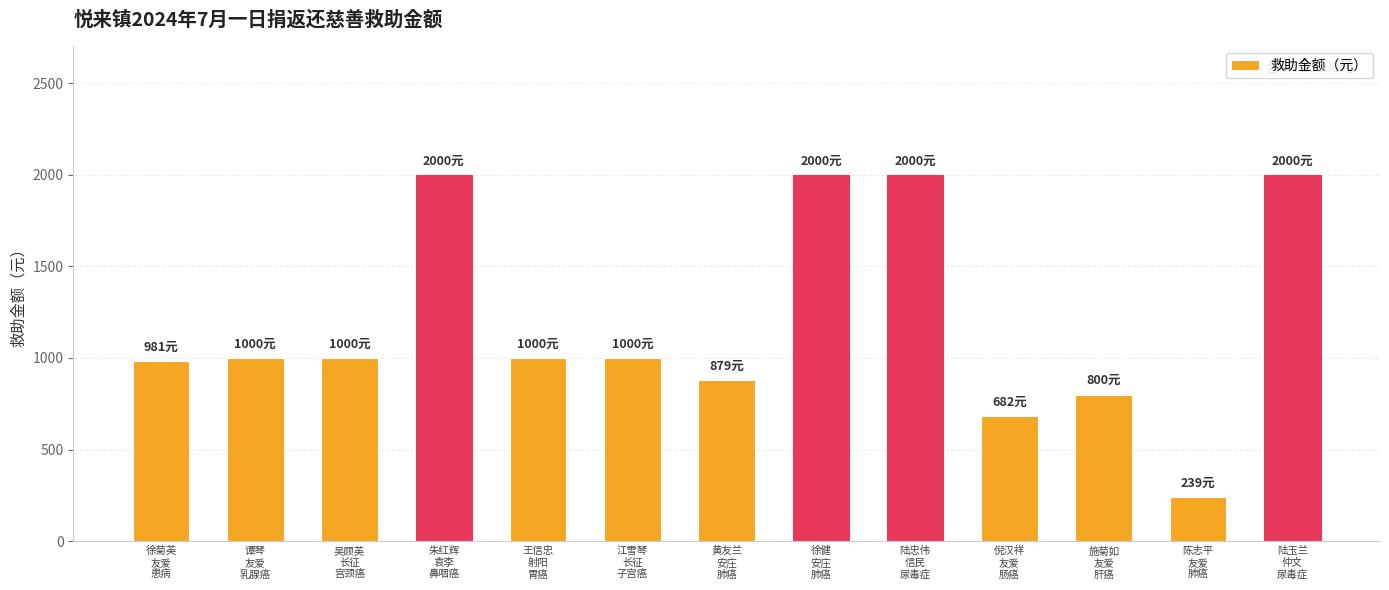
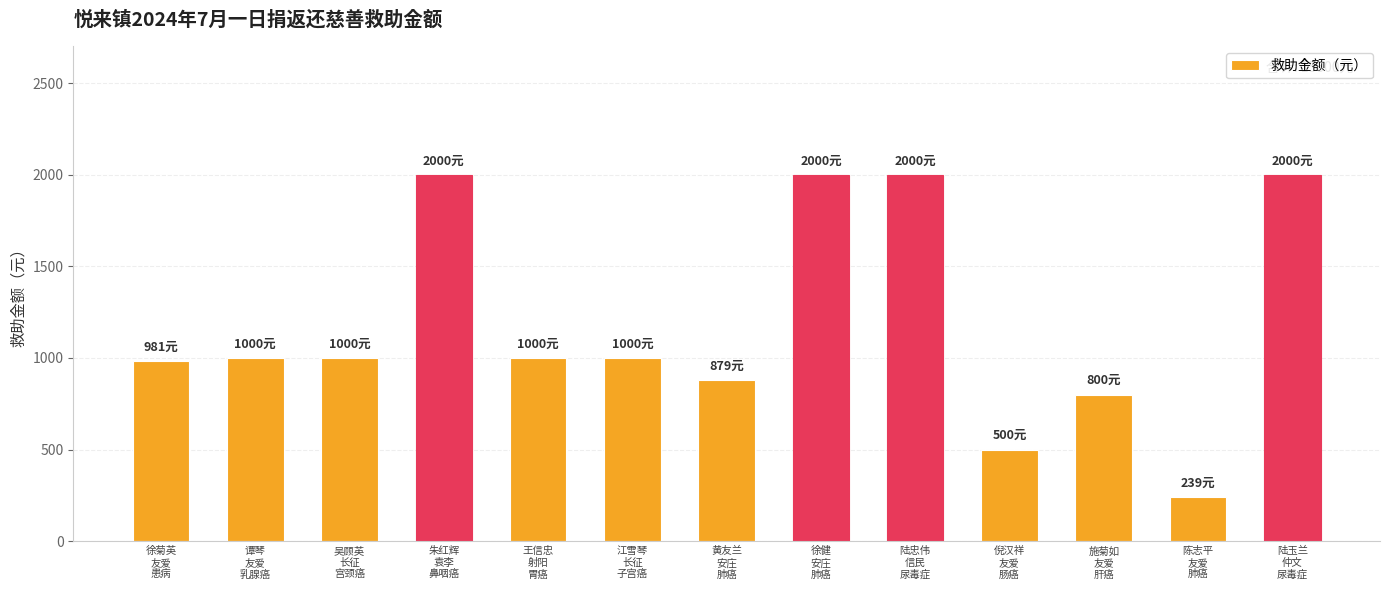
倪汉祥 友爱 肠癌: 682元 -> 500元
